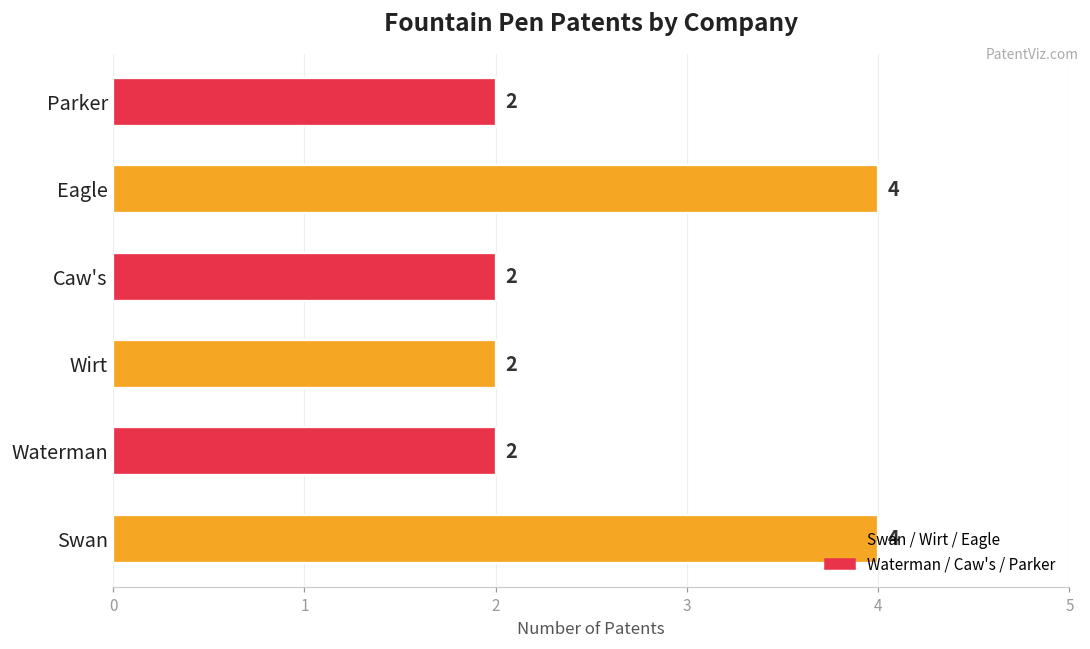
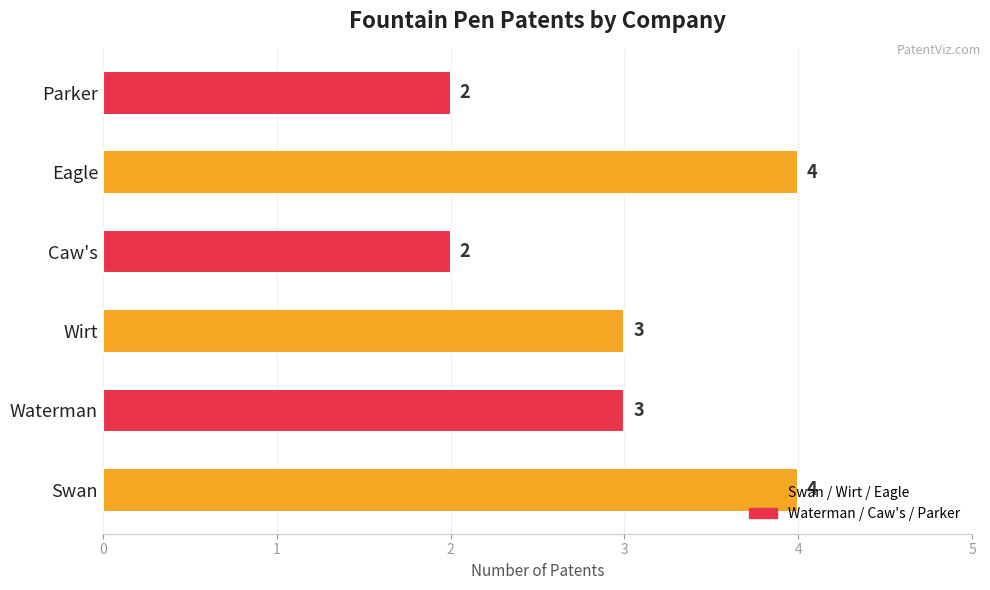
Wirt: 2 -> 3
Waterman: 2 -> 3
